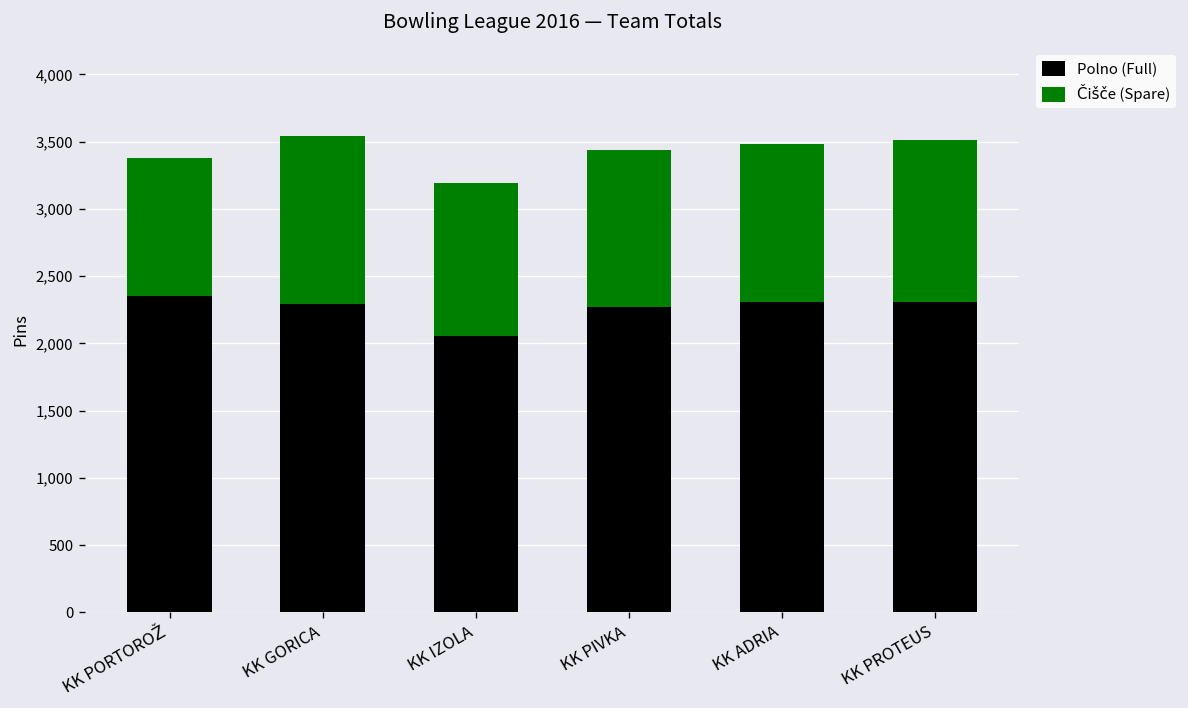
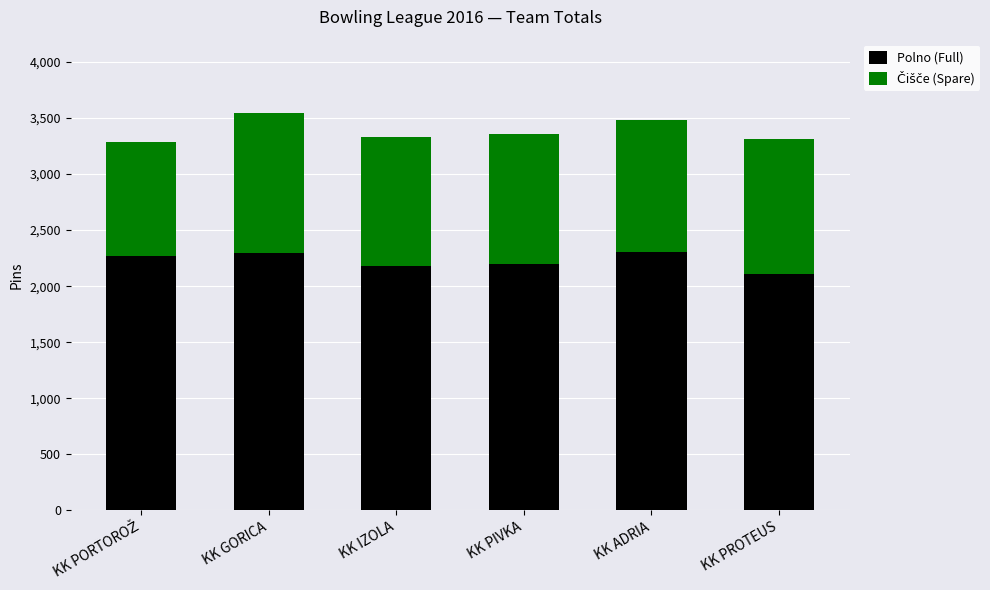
Polno (Full), KK PORTOROŽ: 2,360 -> 2,270
Polno (Full), KK IZOLA: 2,050 -> 2,180
Polno (Full), KK PIVKA: 2,270 -> 2,200
Polno (Full), KK PROTEUS: 2,310 -> 2,110
